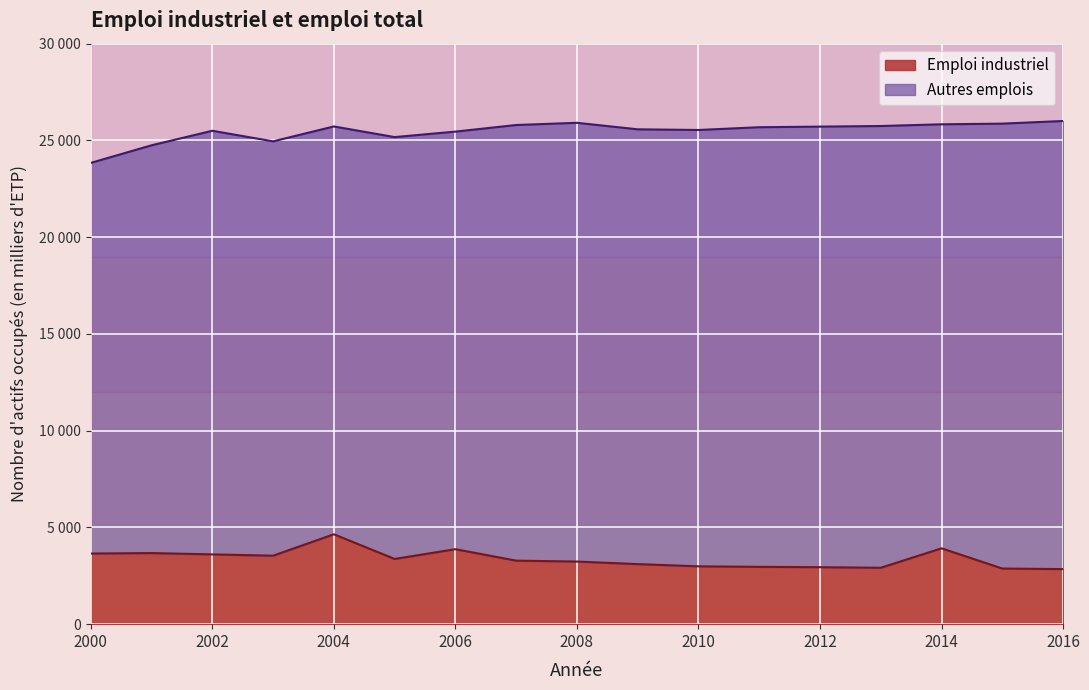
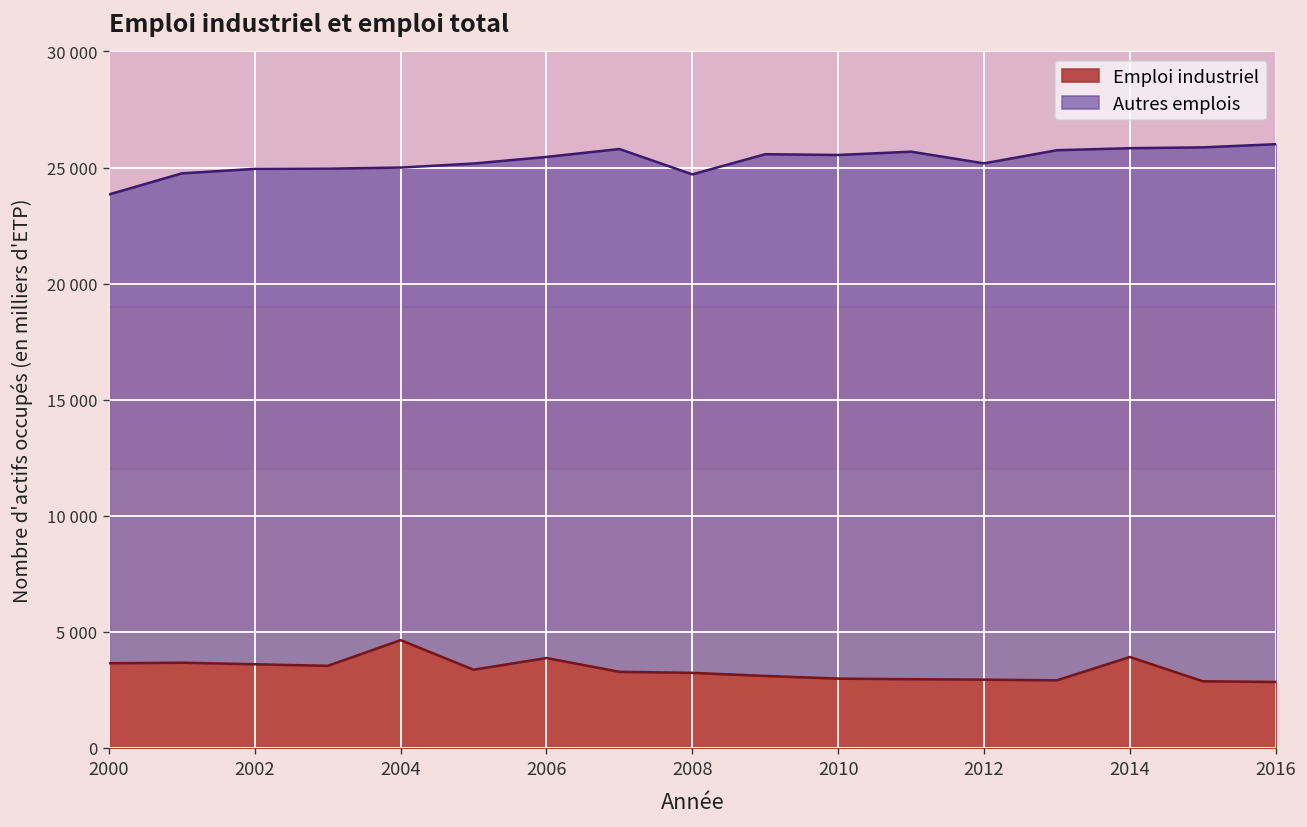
Autres emplois, 2002: 25500 -> 24900
Autres emplois, 2004: 25700 -> 25000
Autres emplois, 2008: 25900 -> 24700
Autres emplois, 2012: 25700 -> 25200
